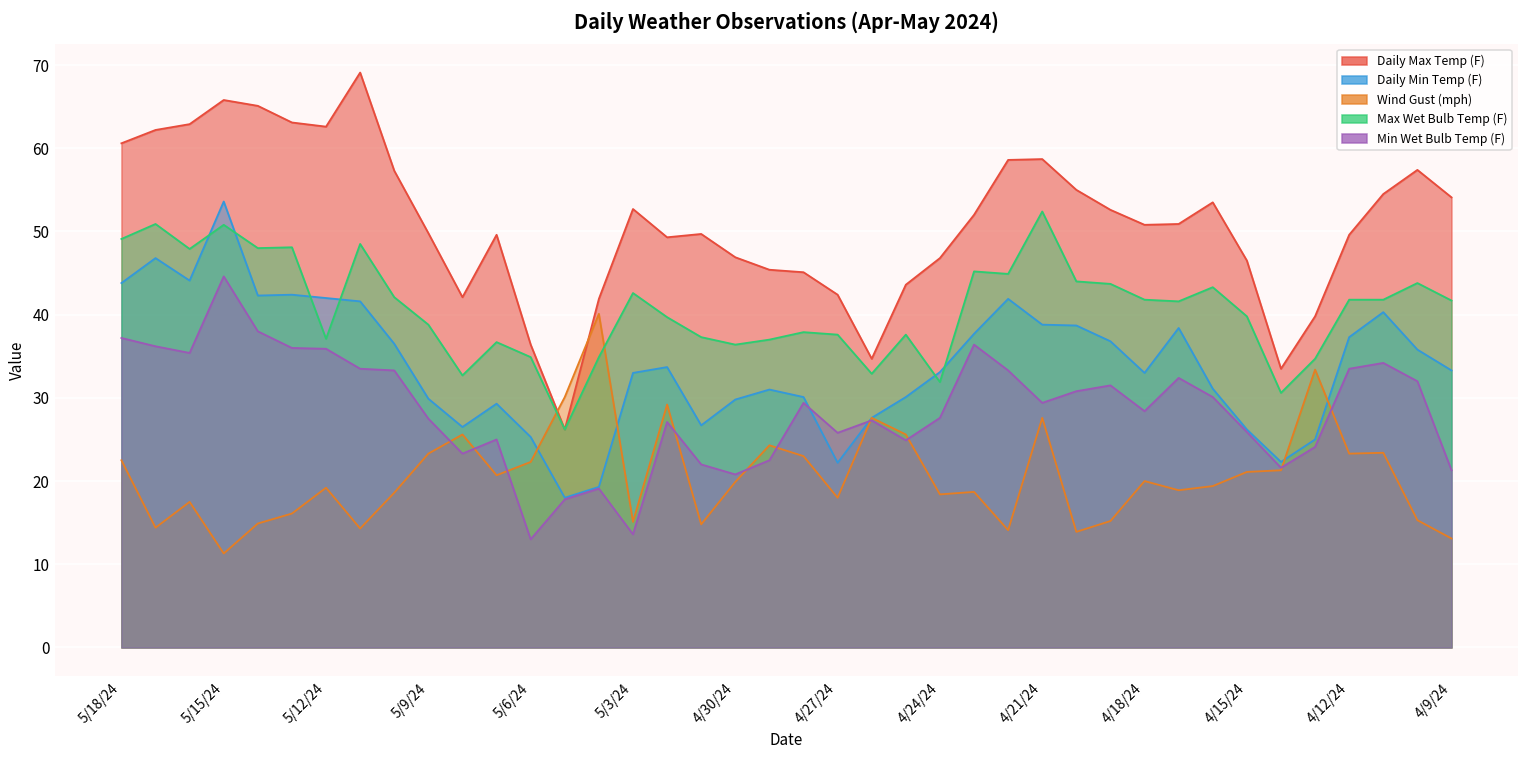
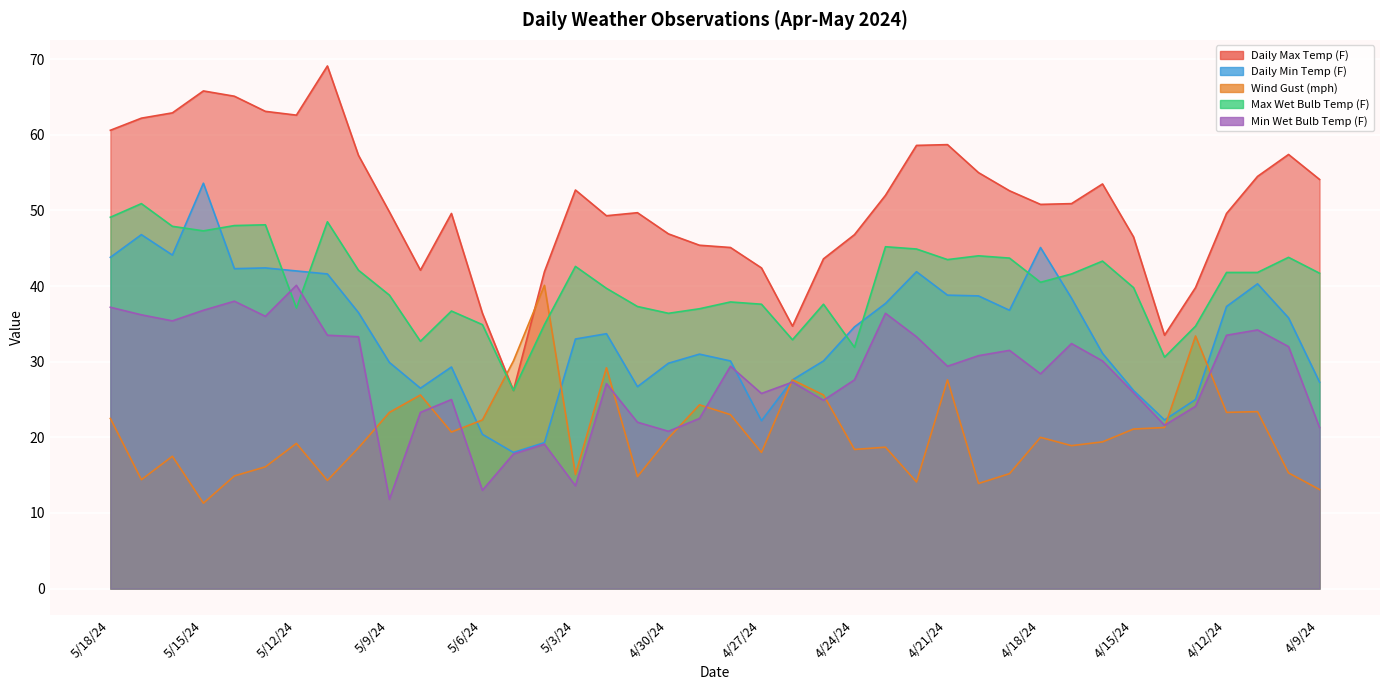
Max Wet Bulb Temp (F), 5/15/24: 51 -> 47
Min Wet Bulb Temp (F), 5/15/24: 45 -> 37
Min Wet Bulb Temp (F), 5/12/24: 36 -> 40
Min Wet Bulb Temp (F), 5/9/24: 28 -> 12
Daily Min Temp (F), 5/6/24: 25 -> 20
Daily Min Temp (F), 4/24/24: 33 -> 35
Max Wet Bulb Temp (F), 4/21/24: 52 -> 44
Daily Min Temp (F), 4/18/24: 33 -> 45
Max Wet Bulb Temp (F), 4/18/24: 42 -> 41
Daily Min Temp (F), 4/9/24: 33 -> 27
